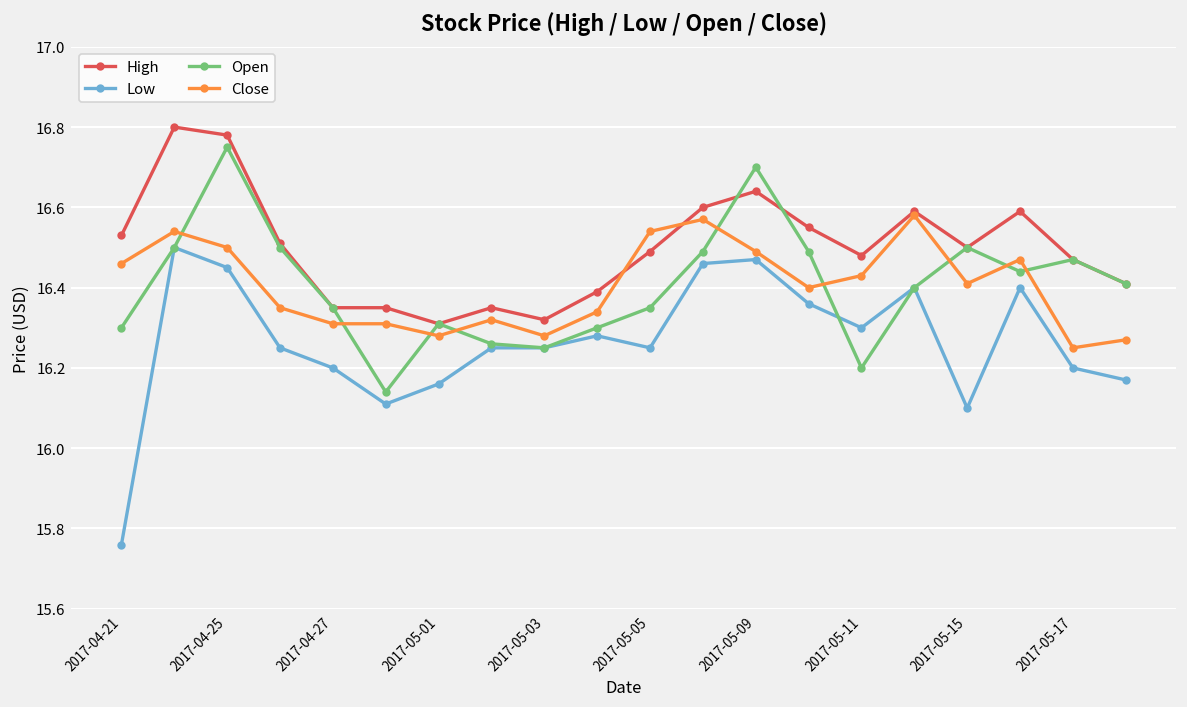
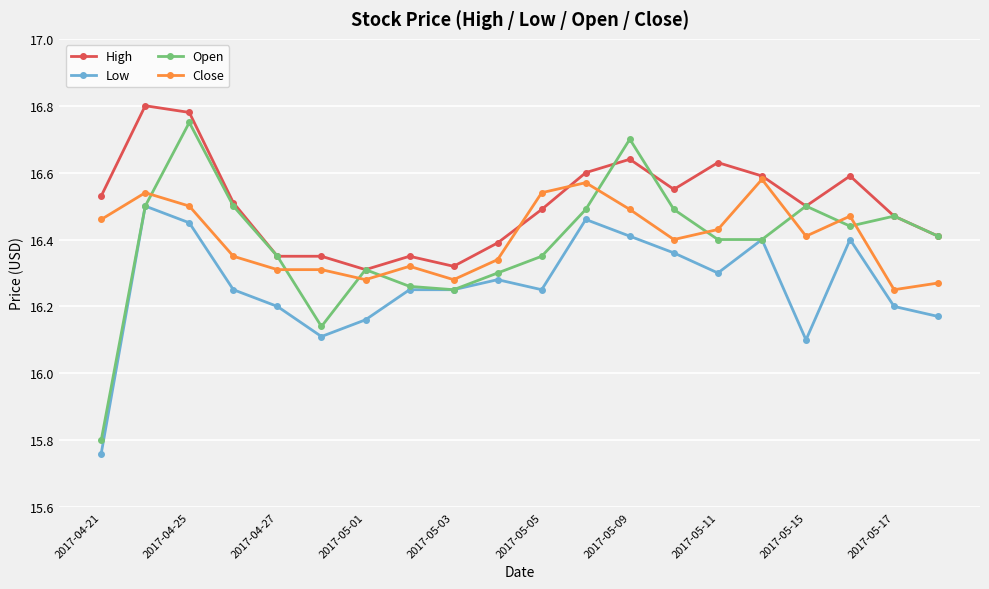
Open, 2017-04-21: 16.3 -> 15.8
Low, 2017-05-09: 16.47 -> 16.41
High, 2017-05-11: 16.48 -> 16.63
Open, 2017-05-11: 16.2 -> 16.4
